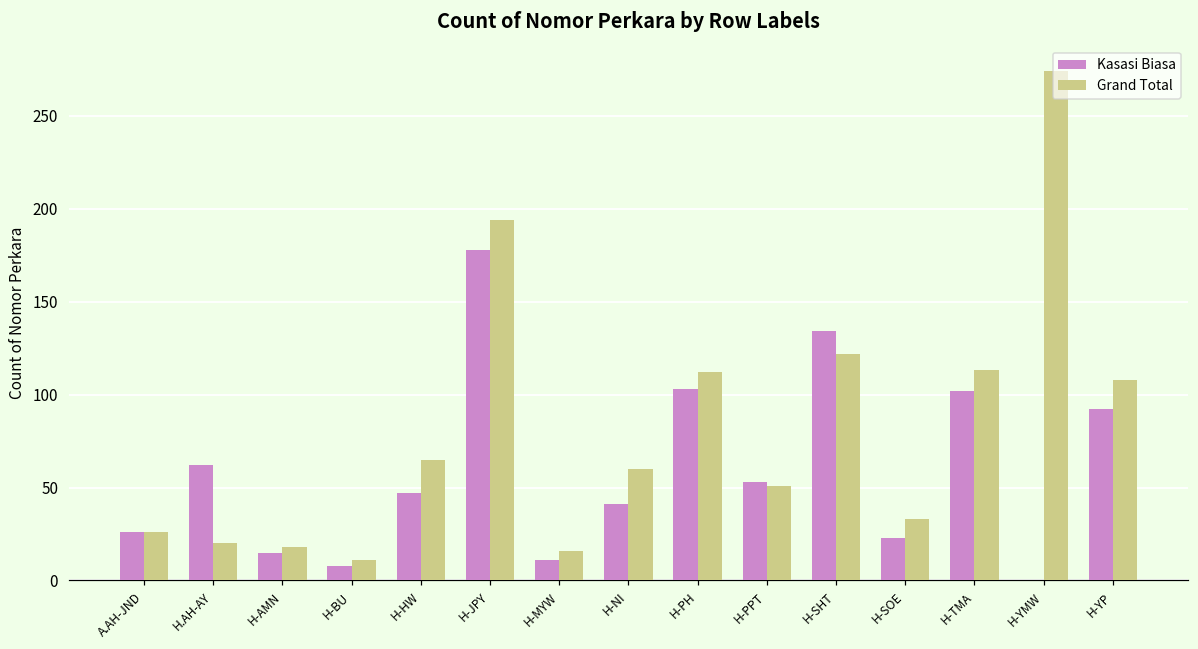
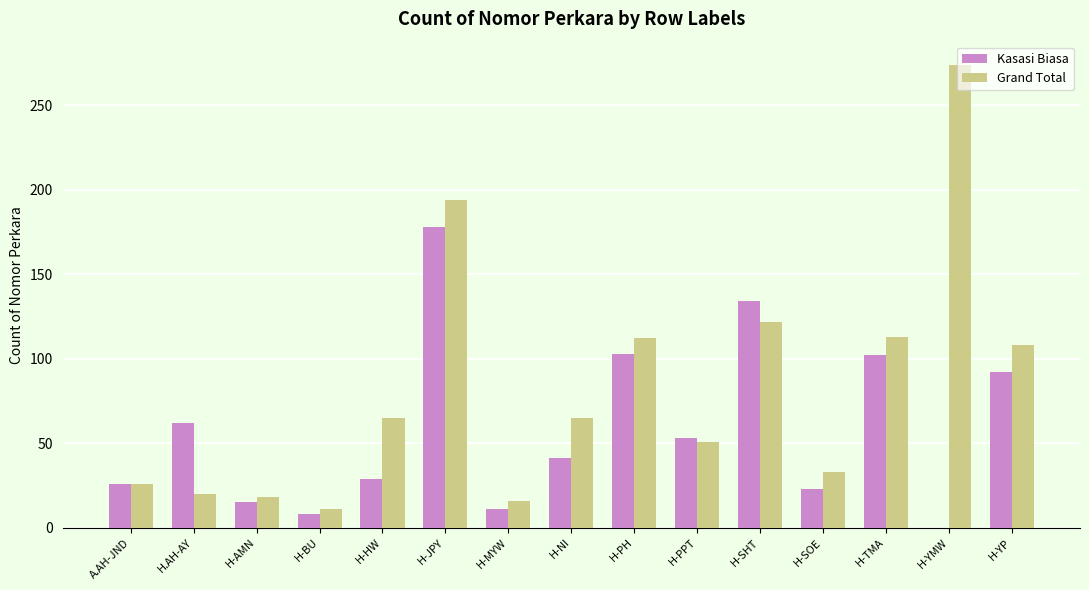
Kasasi Biasa, H-HW: 47 -> 29
Grand Total, H-NI: 60 -> 65
